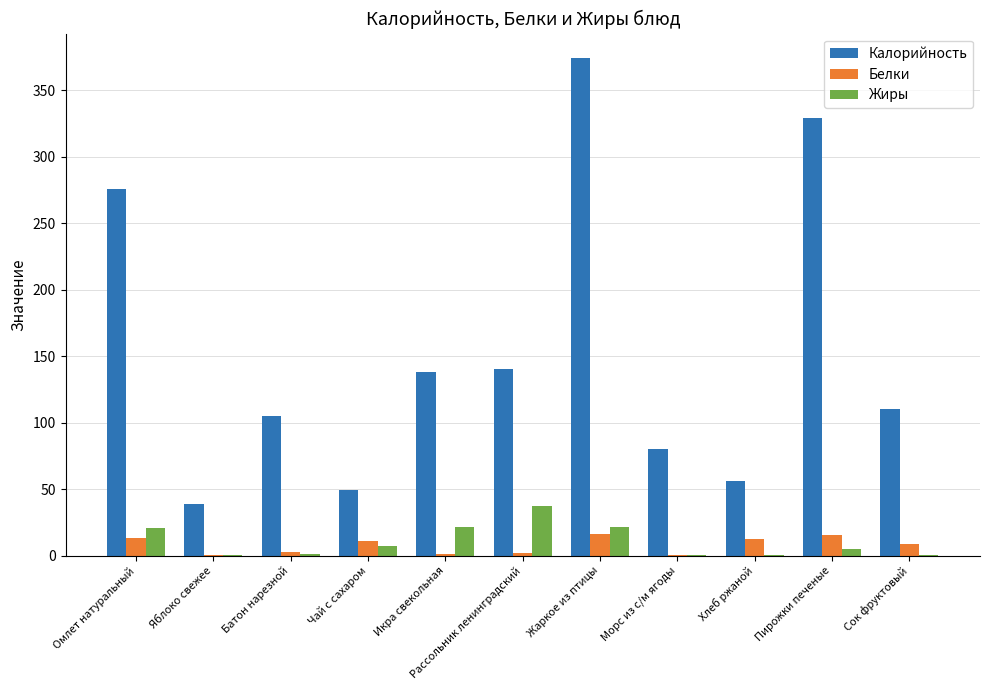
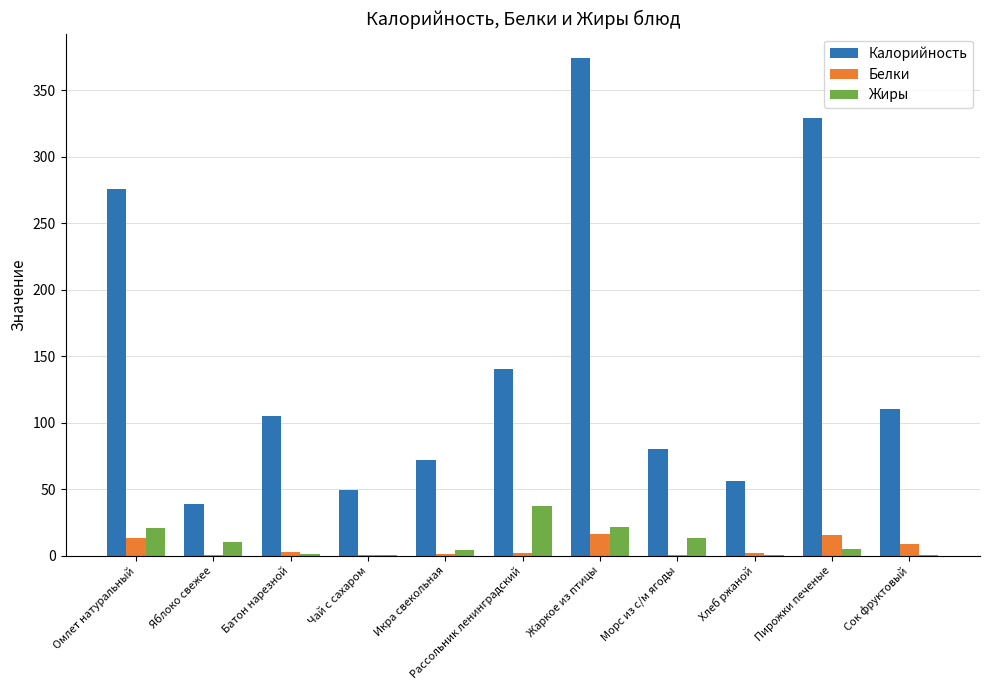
Жиры, Яблоко свежее: 0 -> 11
Белки, Чай с сахаром: 11 -> 0
Жиры, Чай с сахаром: 7 -> 0
Калорийность, Икра свекольная: 138 -> 72
Жиры, Икра свекольная: 21 -> 4
Жиры, Морс из с/м ягоды: 0 -> 13
Белки, Хлеб ржаной: 12 -> 2
